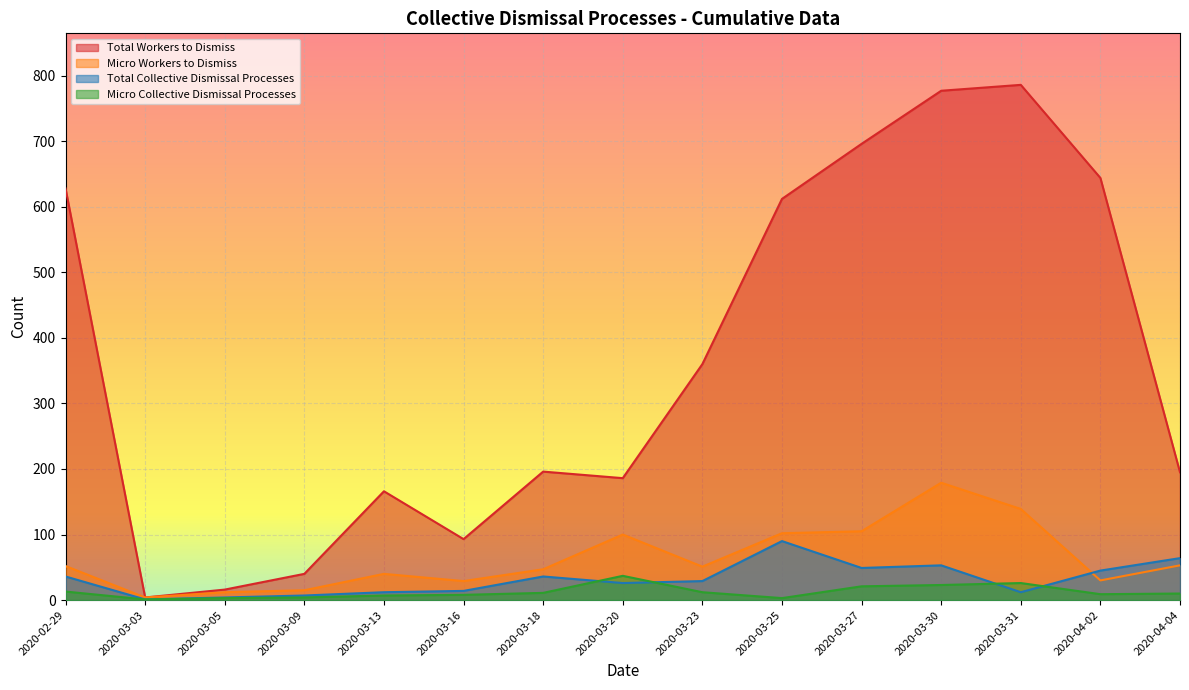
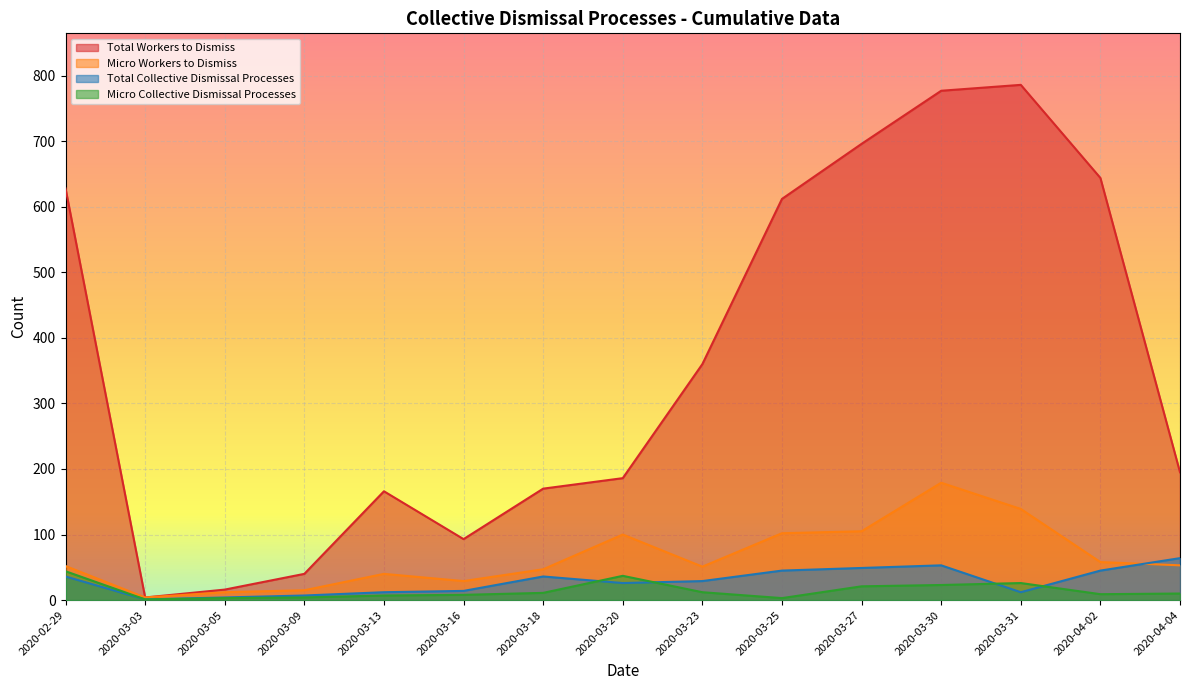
Micro Collective Dismissal Processes, 2020-02-29: 10 -> 40
Total Workers to Dismiss, 2020-03-18: 200 -> 170
Total Collective Dismissal Processes, 2020-03-25: 90 -> 50
Micro Workers to Dismiss, 2020-04-02: 30 -> 60
